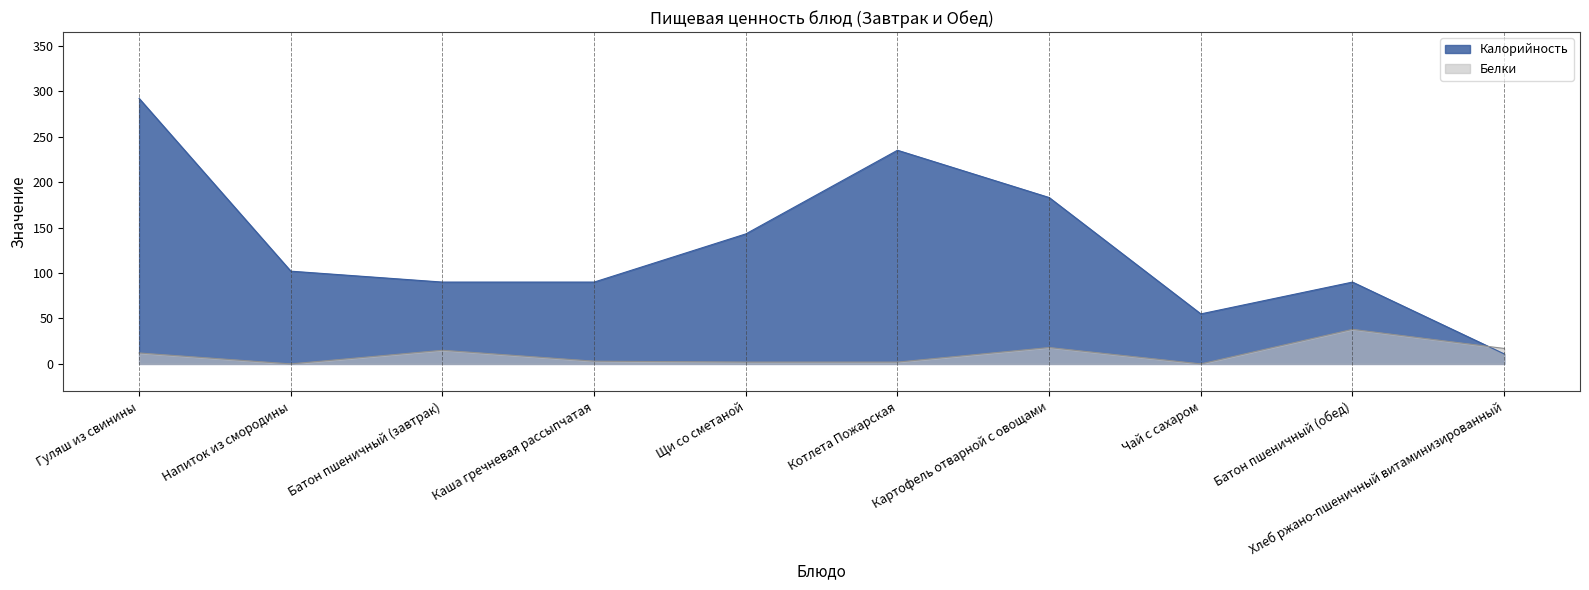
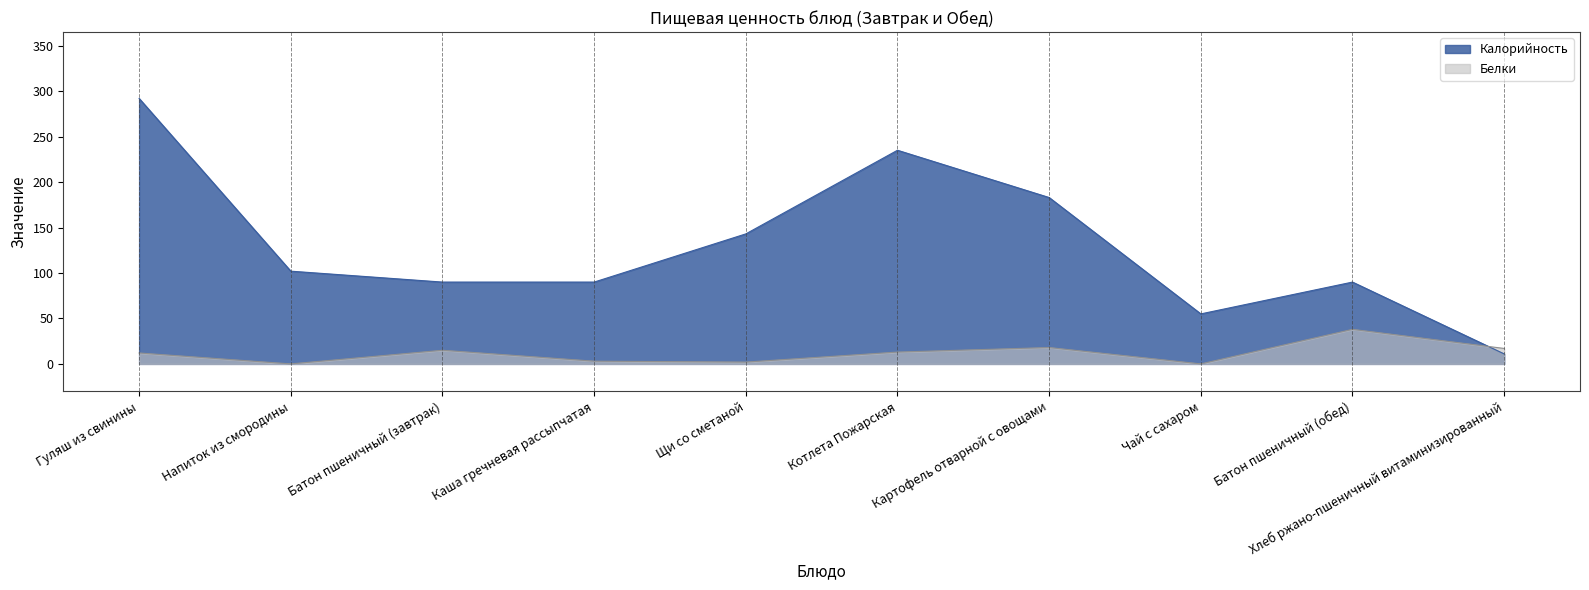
Белки, Котлета Пожарская: 0 -> 10
